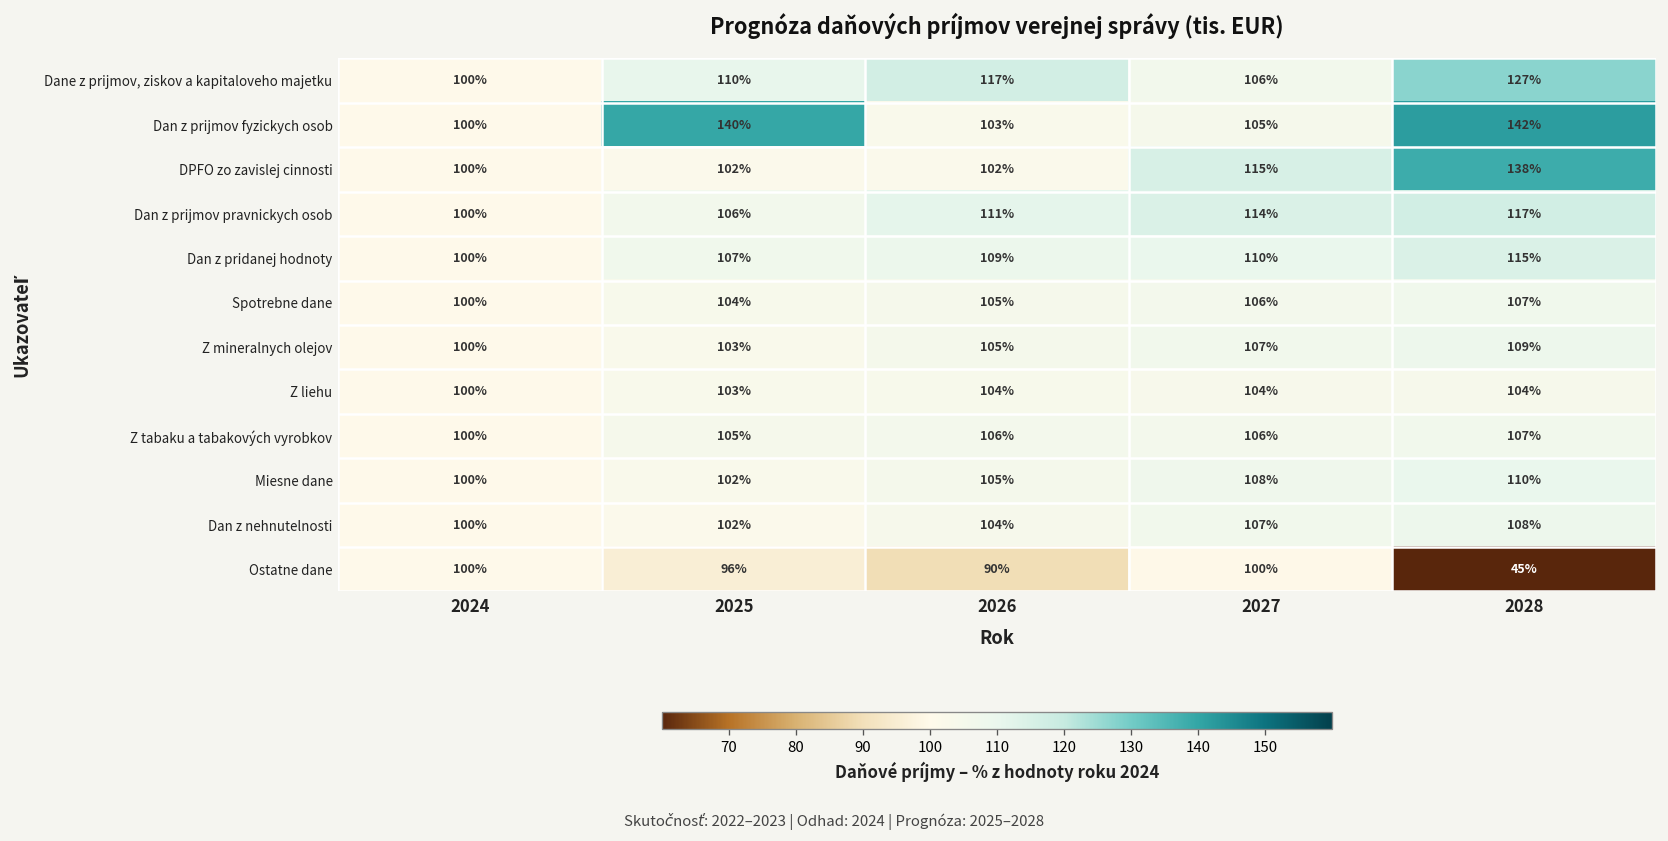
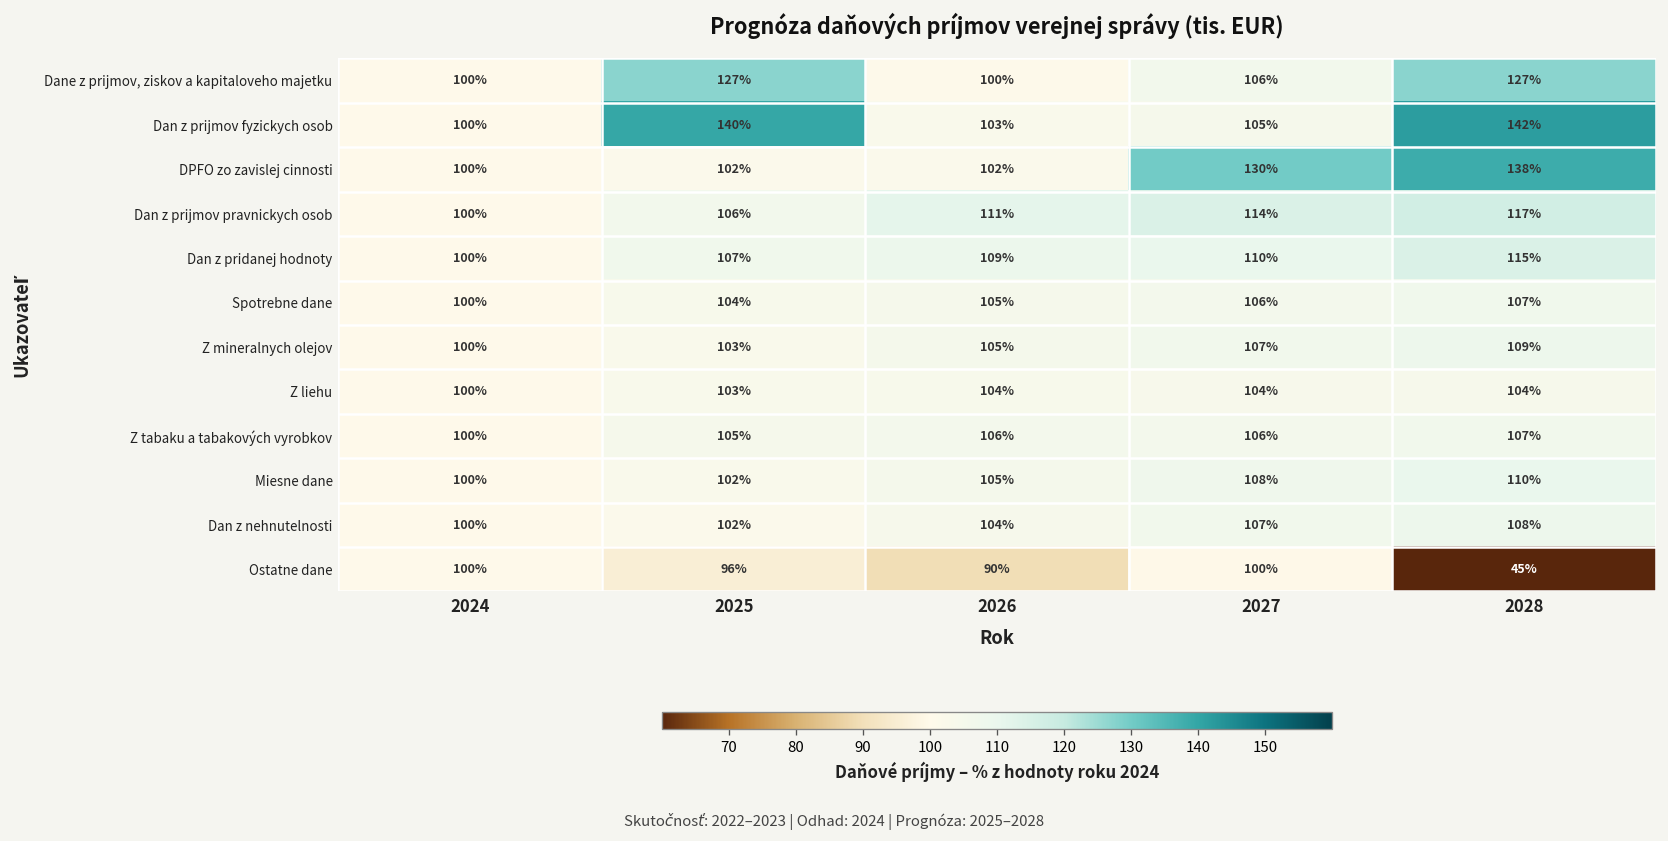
Dane z prijmov, ziskov a kapitaloveho majetku, 2025: 110% -> 127%
Dane z prijmov, ziskov a kapitaloveho majetku, 2026: 117% -> 100%
DPFO zo zavislej cinnosti, 2027: 115% -> 130%
